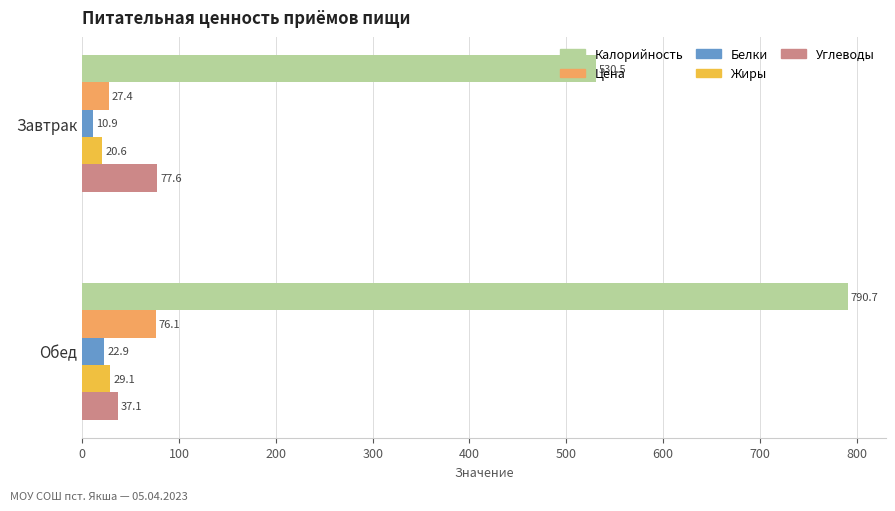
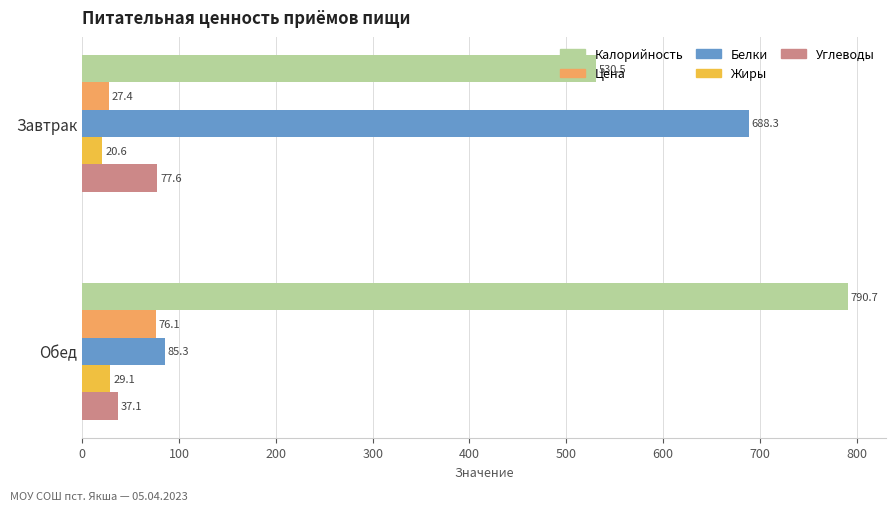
Белки, Завтрак: 10.9 -> 688.3
Белки, Обед: 22.9 -> 85.3
